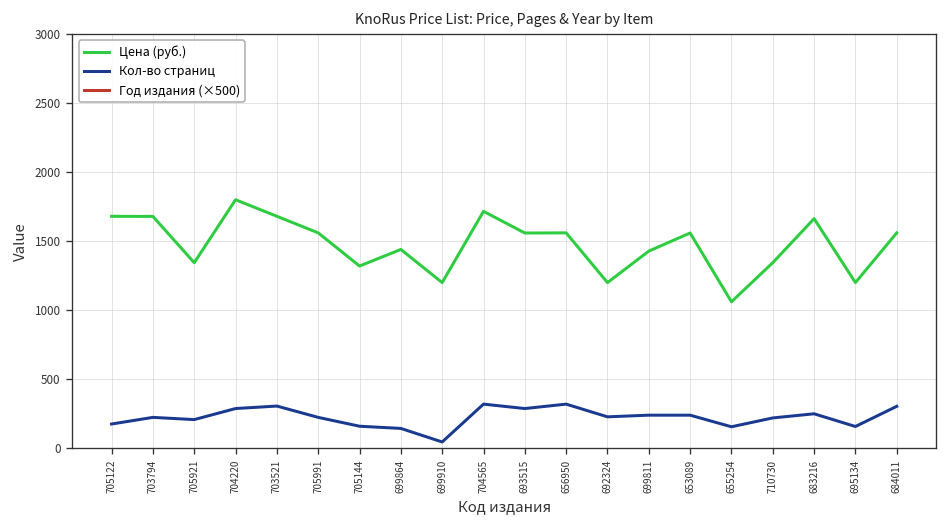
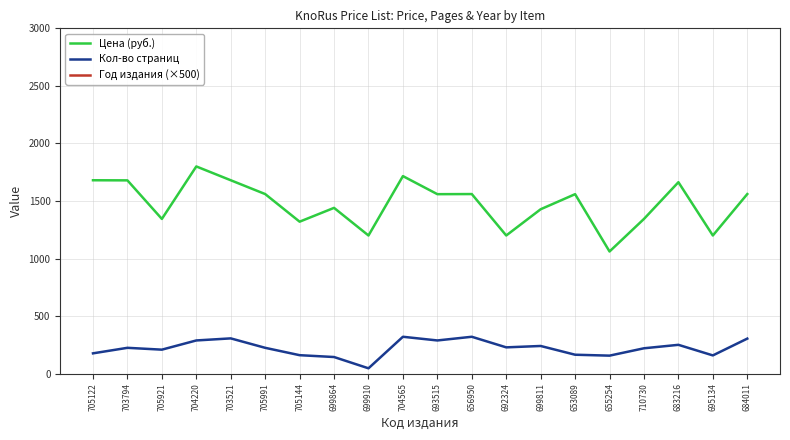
Кол-во страниц, 653089: 240 -> 160
